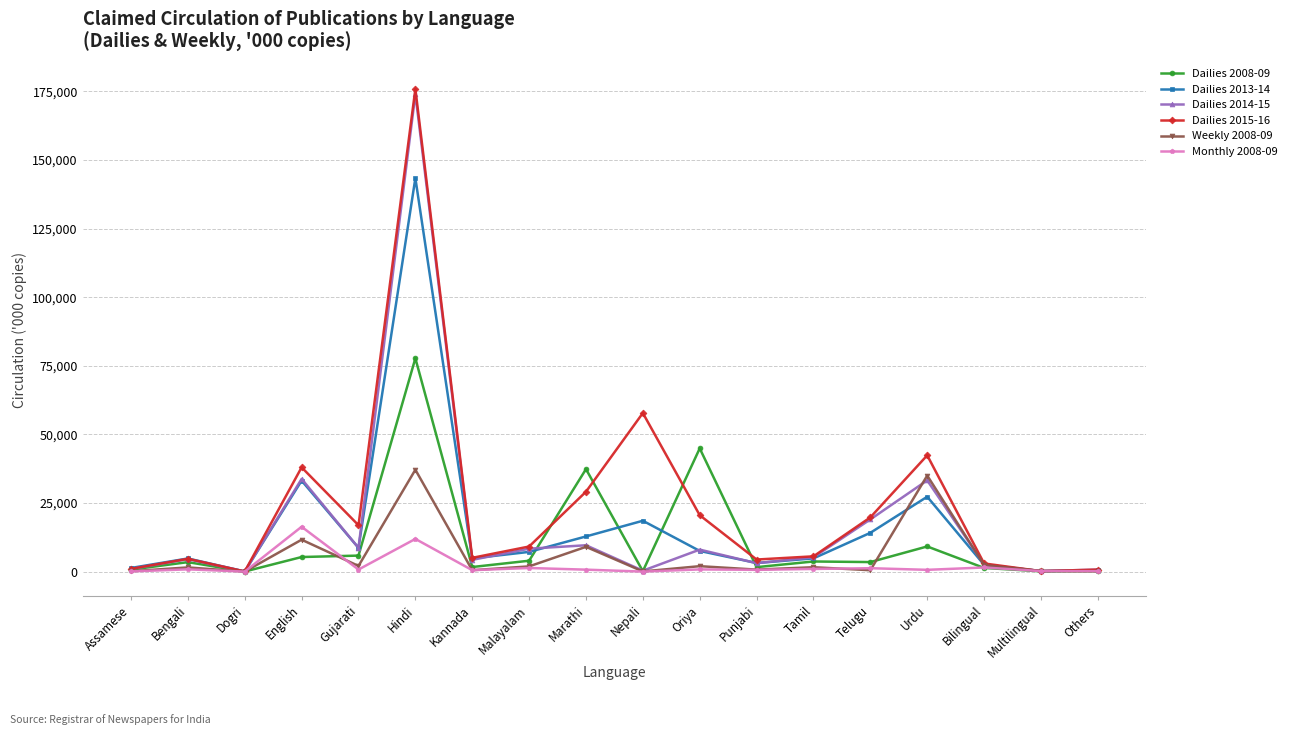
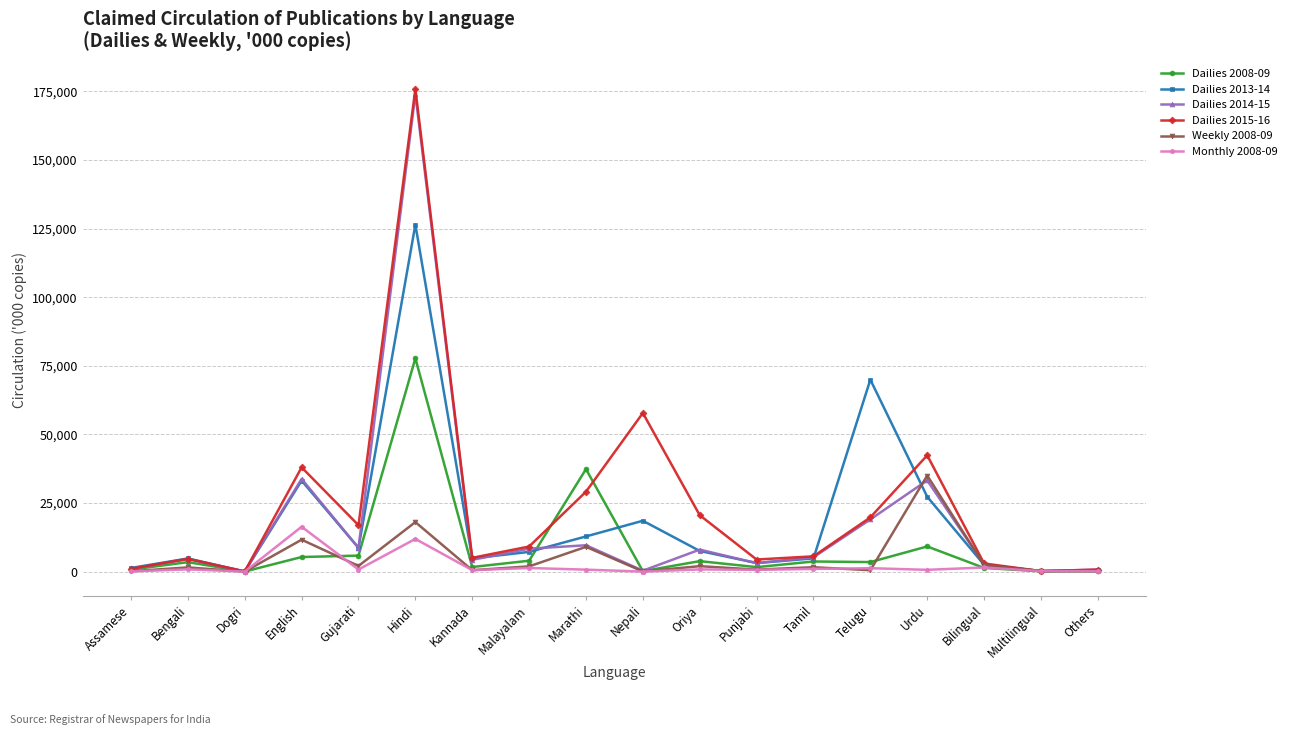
Dailies 2013-14, Hindi: 143,000 -> 126,000
Weekly 2008-09, Hindi: 37,000 -> 18,000
Dailies 2008-09, Oriya: 45,000 -> 4,000
Dailies 2013-14, Telugu: 14,000 -> 70,000
